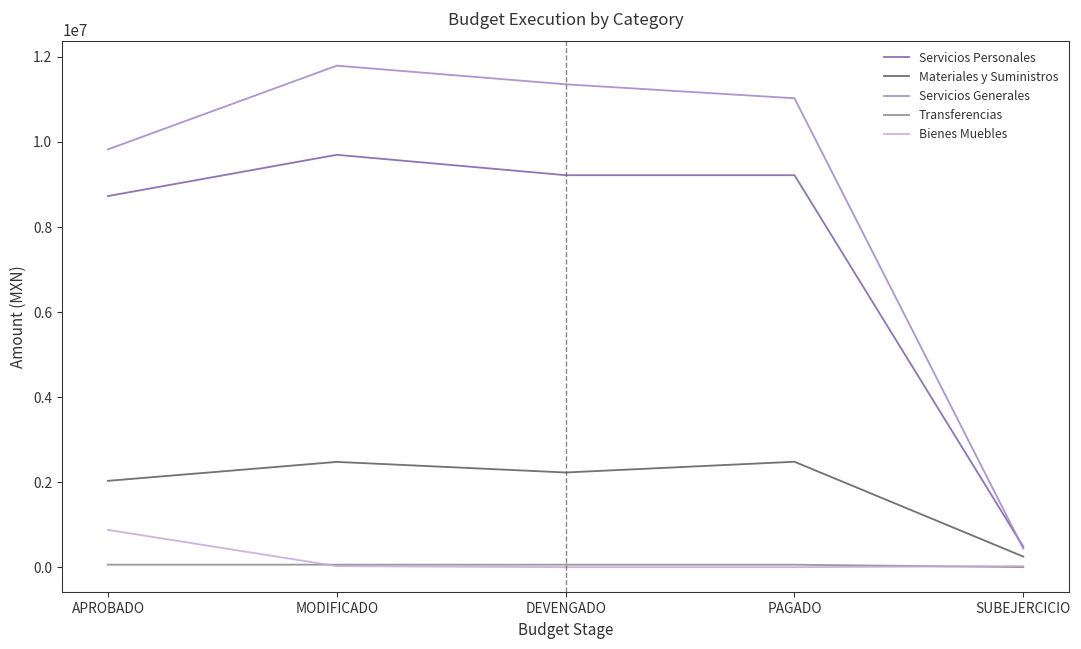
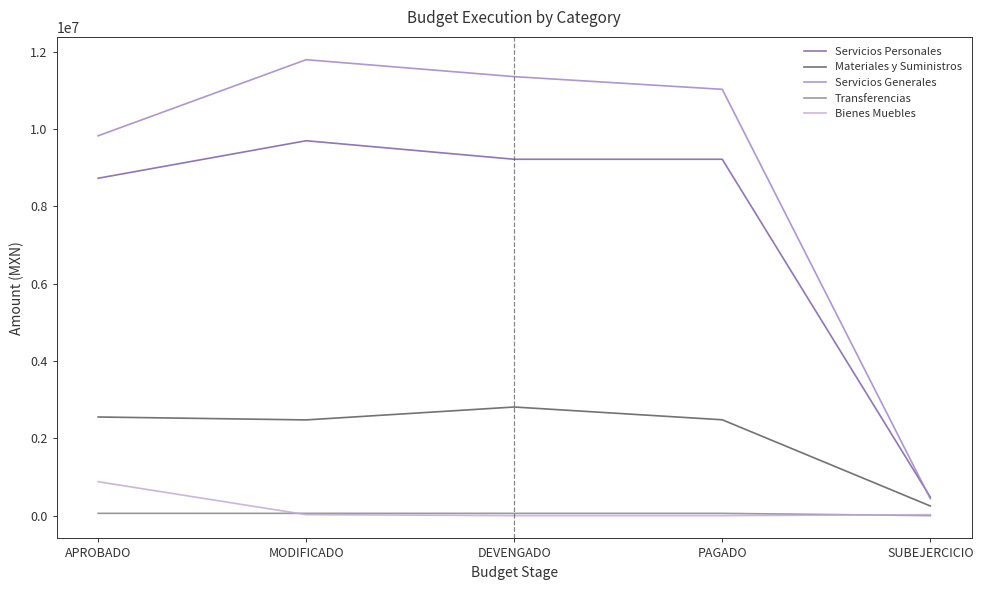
Materiales y Suministros, APROBADO: 2000000 -> 2600000
Materiales y Suministros, DEVENGADO: 2200000 -> 2800000
